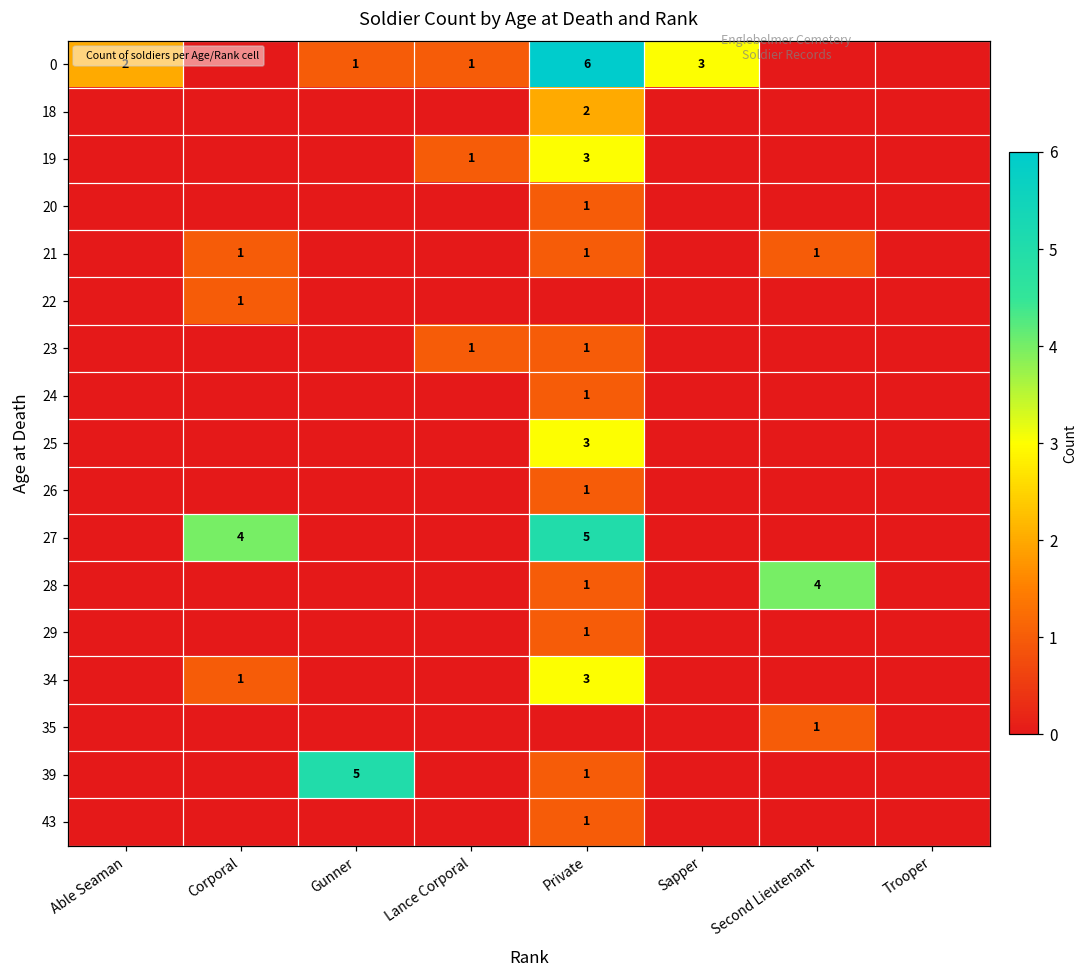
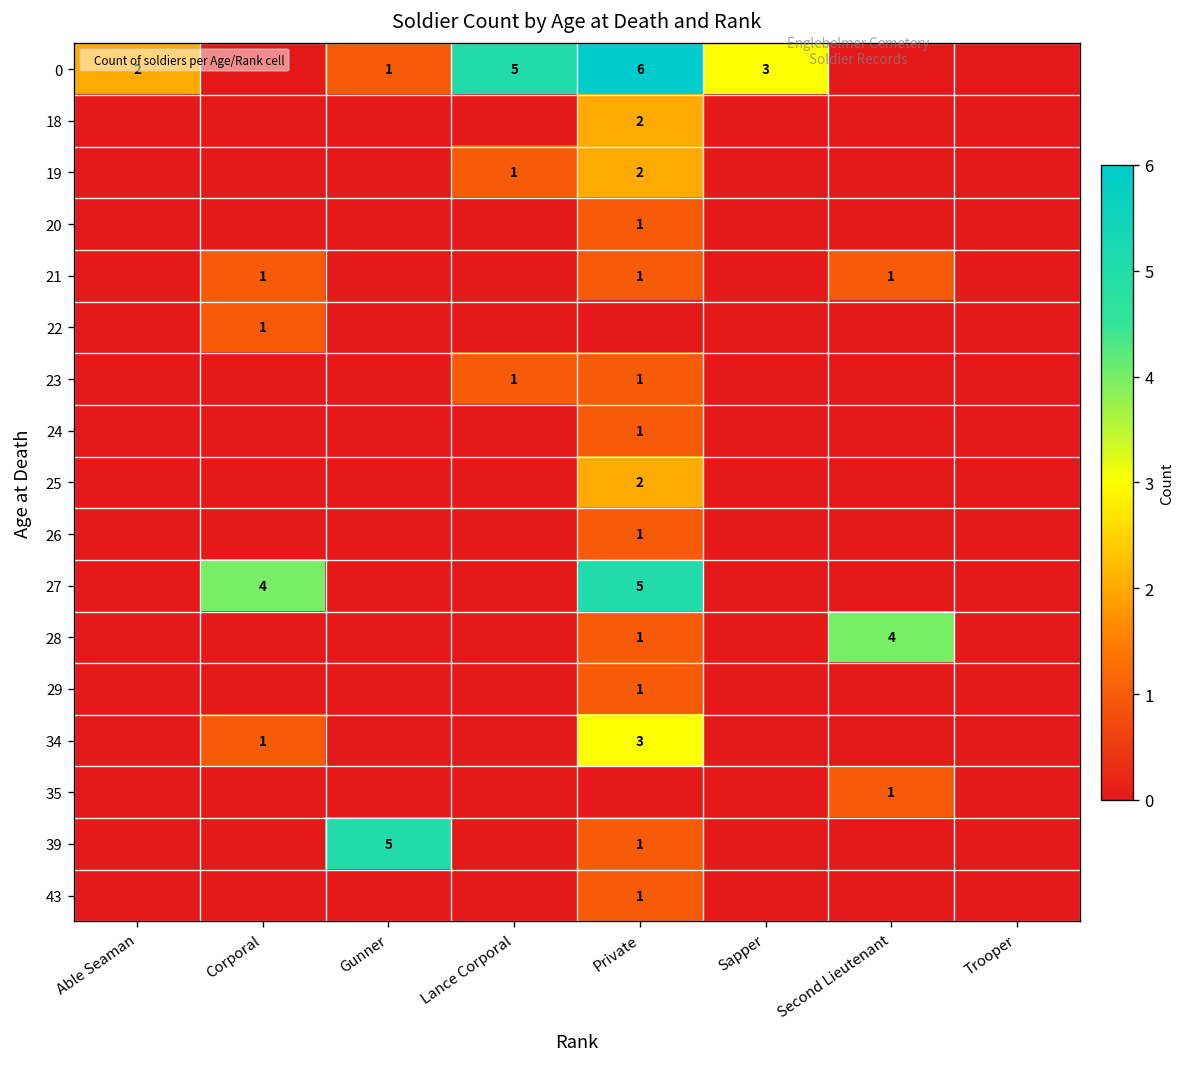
0, Lance Corporal: 1 -> 5
19, Private: 3 -> 2
25, Private: 3 -> 2
